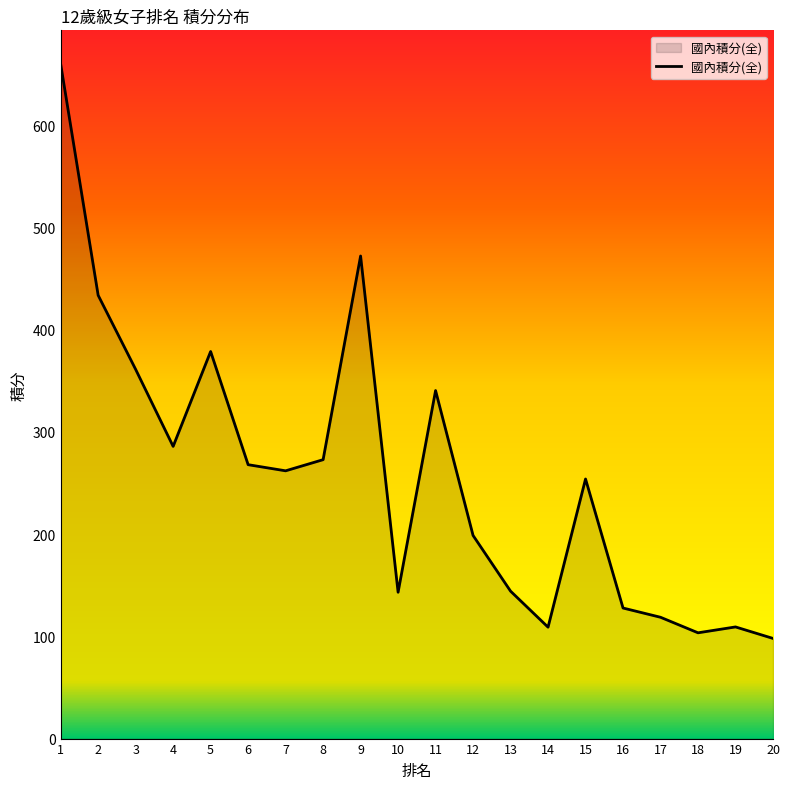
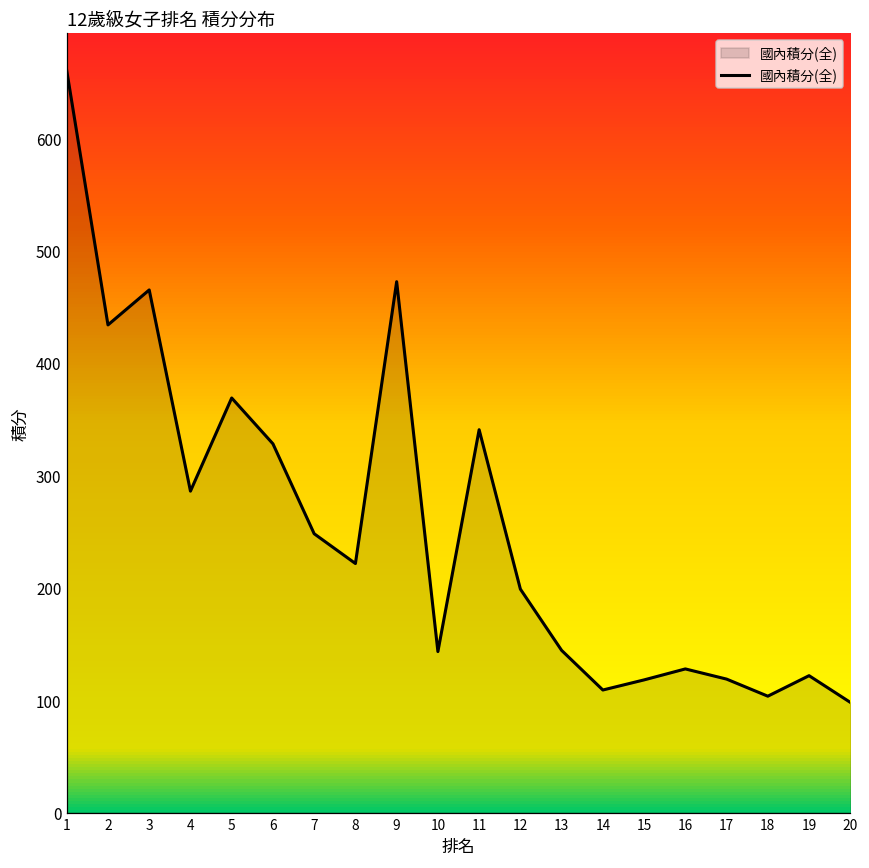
3: 361 -> 465
5: 379 -> 369
6: 268 -> 328
7: 262 -> 248
8: 273 -> 222
15: 254 -> 118
19: 109 -> 122
